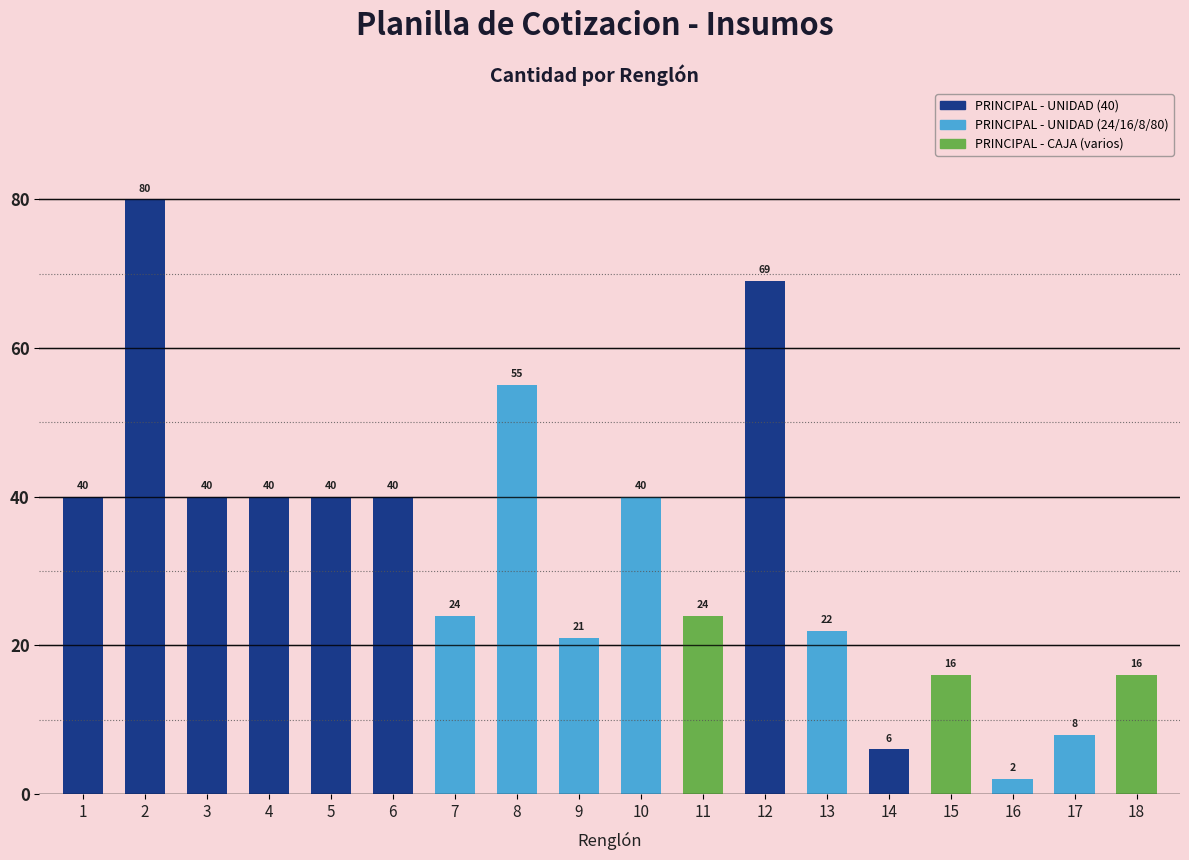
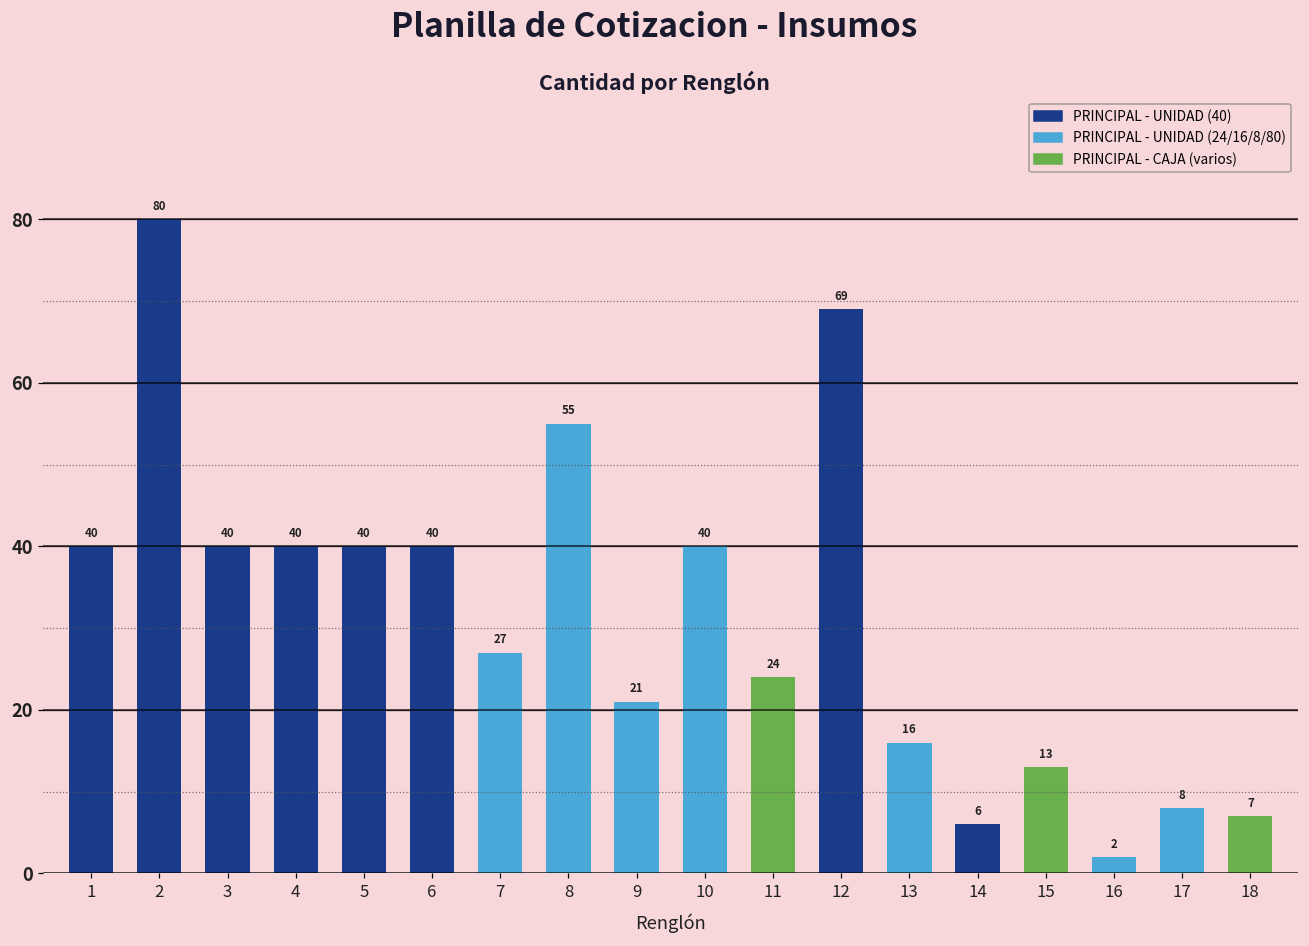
7: 24 -> 27
13: 22 -> 16
15: 16 -> 13
18: 16 -> 7
